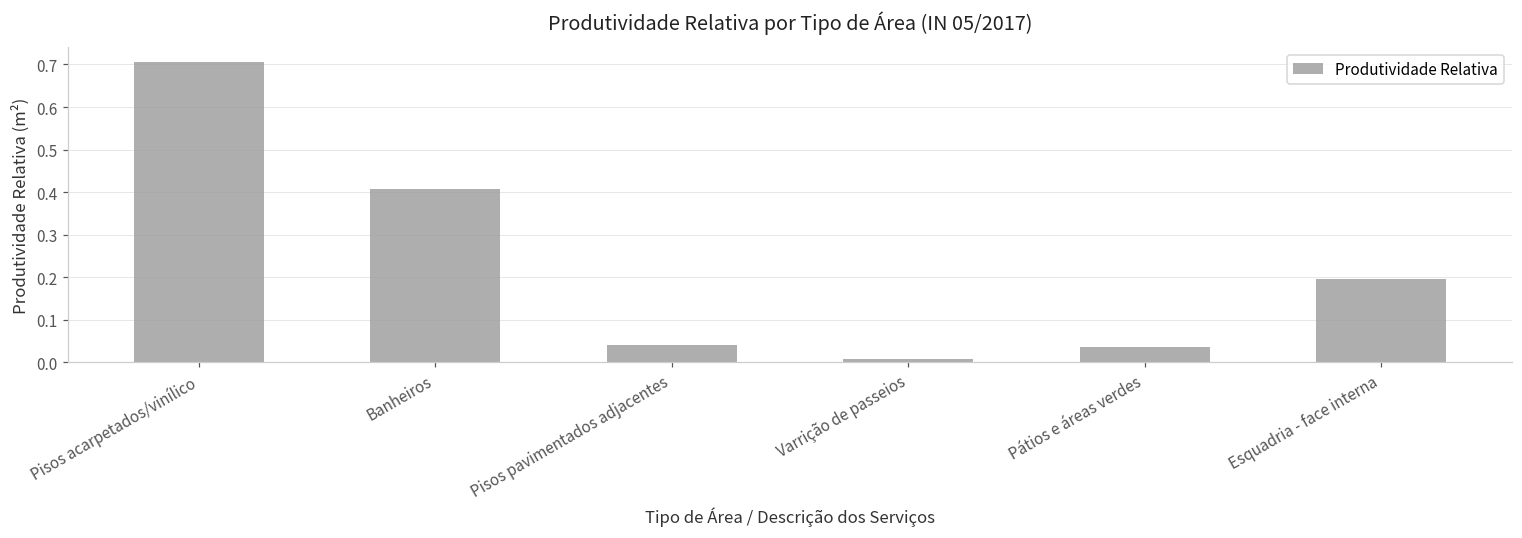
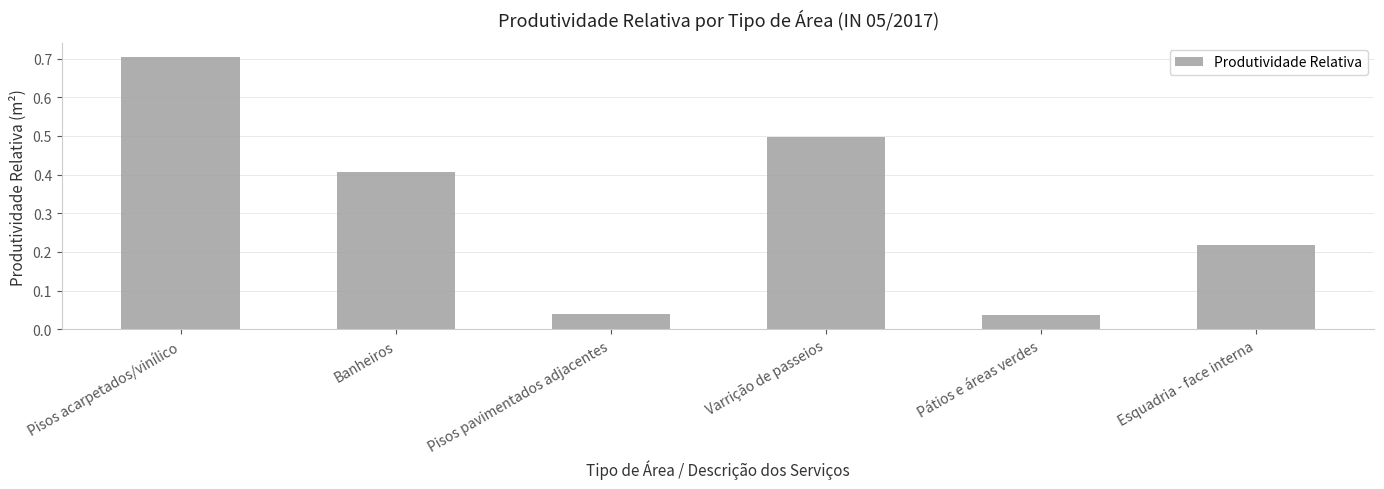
Varrição de passeios: 0.01 -> 0.50
Esquadria - face interna: 0.20 -> 0.22
